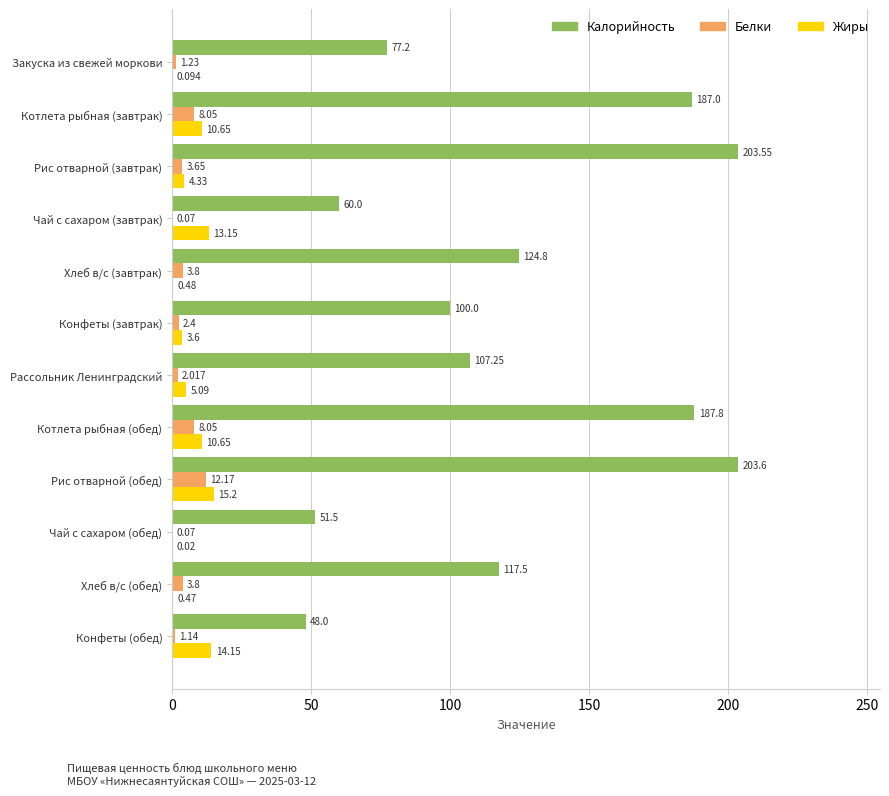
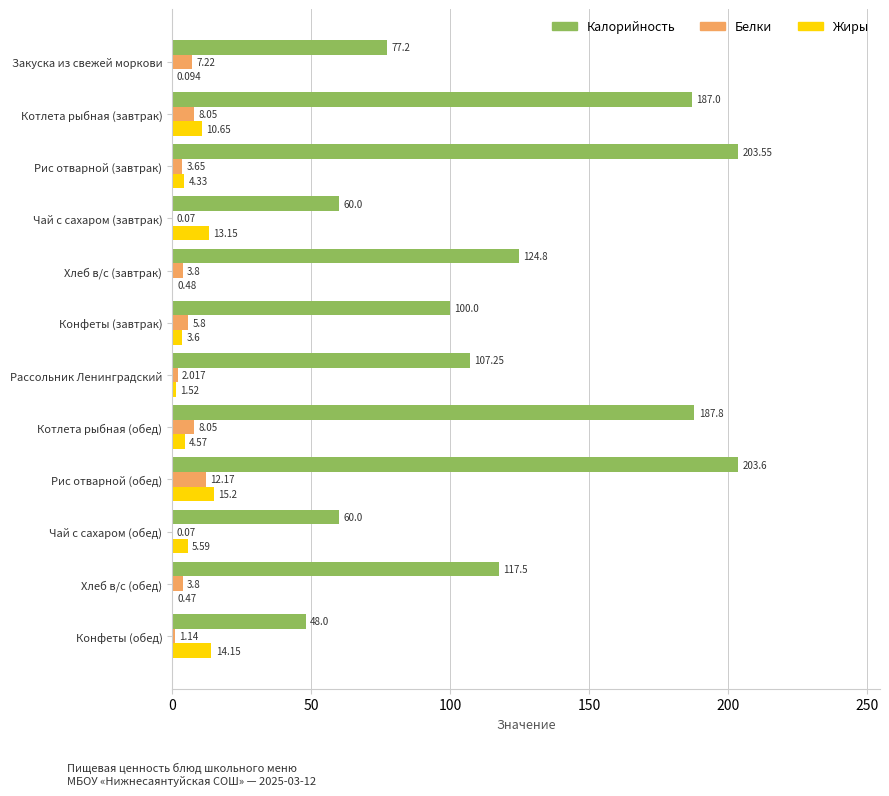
Белки, Закуска из свежей моркови: 1.23 -> 7.22
Белки, Конфеты (завтрак): 2.4 -> 5.8
Жиры, Рассольник Ленинградский: 5.09 -> 1.52
Жиры, Котлета рыбная (обед): 10.65 -> 4.57
Калорийность, Чай с сахаром (обед): 51.5 -> 60.0
Жиры, Чай с сахаром (обед): 0.02 -> 5.59
